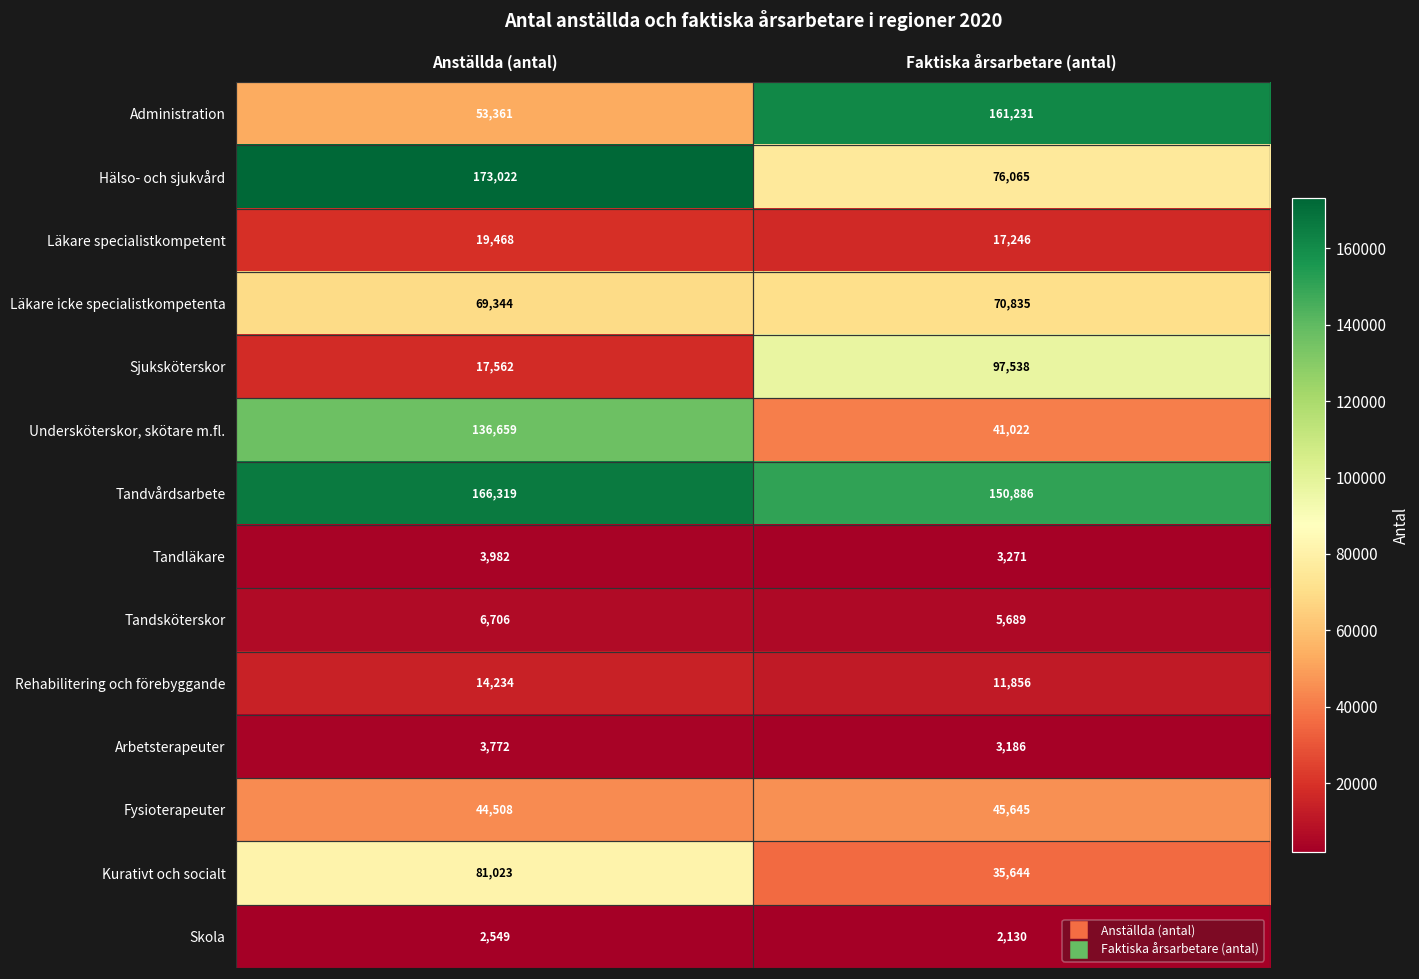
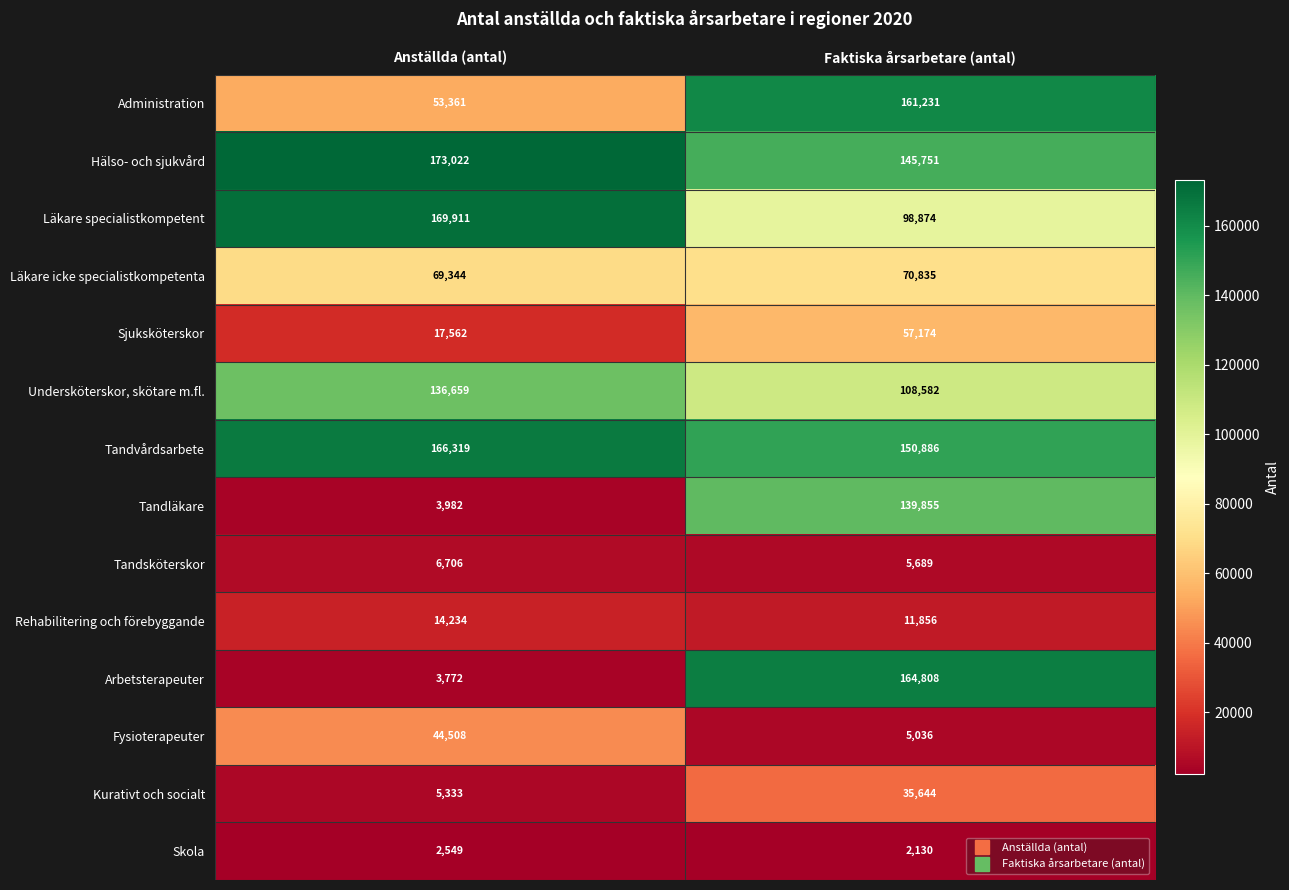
Hälso- och sjukvård, Faktiska årsarbetare (antal): 76,065 -> 145,751
Läkare specialistkompetent, Anställda (antal): 19,468 -> 169,911
Läkare specialistkompetent, Faktiska årsarbetare (antal): 17,246 -> 98,874
Sjuksköterskor, Faktiska årsarbetare (antal): 97,538 -> 57,174
Undersköterskor, skötare m.fl., Faktiska årsarbetare (antal): 41,022 -> 108,582
Tandläkare, Faktiska årsarbetare (antal): 3,271 -> 139,855
Arbetsterapeuter, Faktiska årsarbetare (antal): 3,186 -> 164,808
Fysioterapeuter, Faktiska årsarbetare (antal): 45,645 -> 5,036
Kurativt och socialt, Anställda (antal): 81,023 -> 5,333
